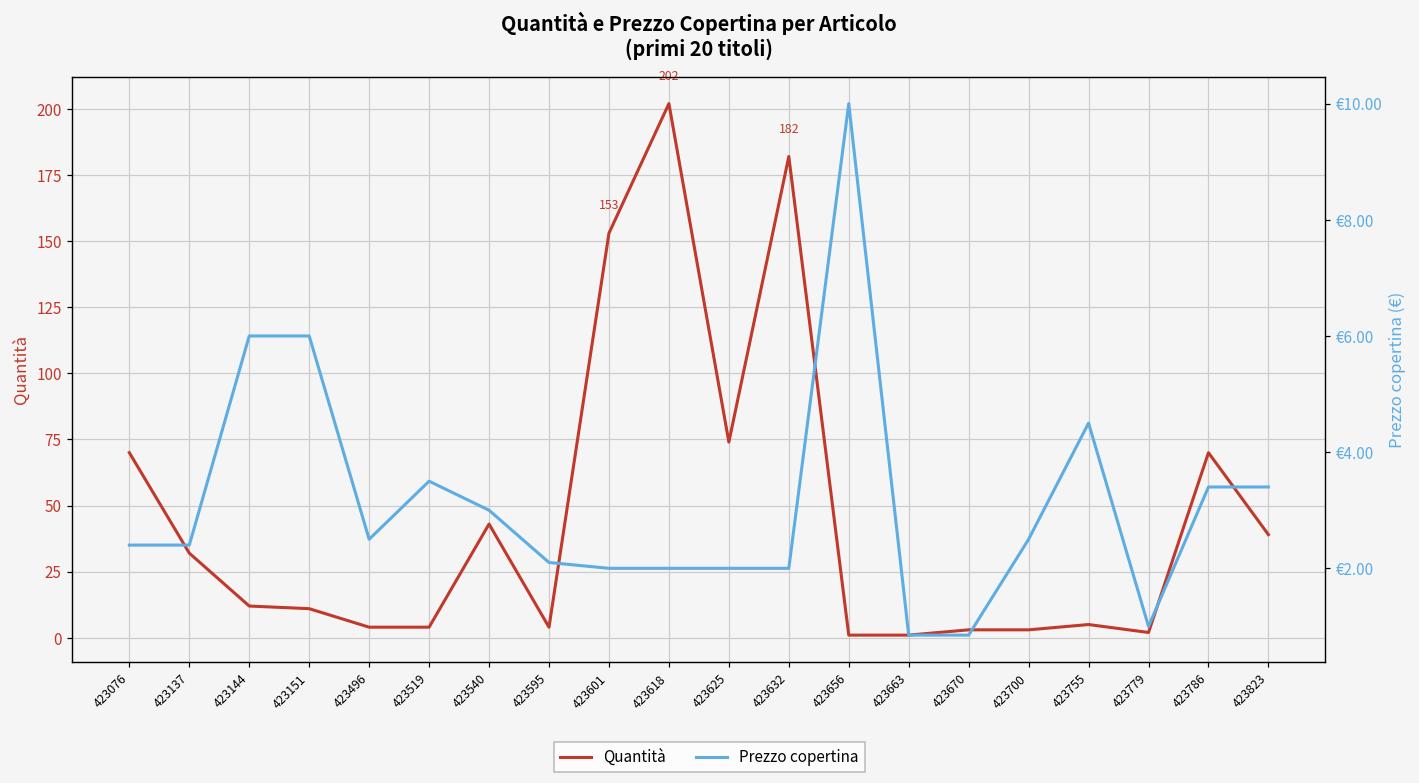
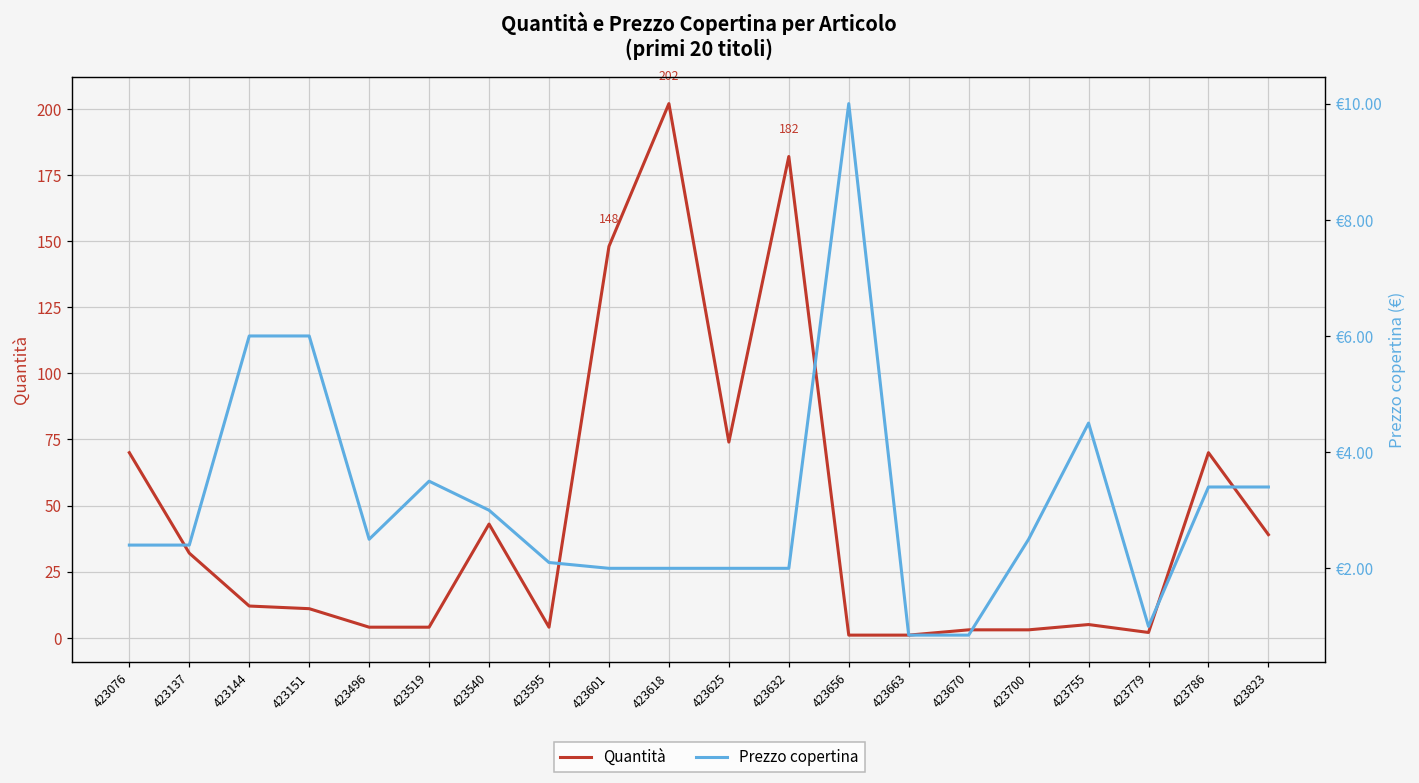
Quantità, 423601: 153 -> 148
